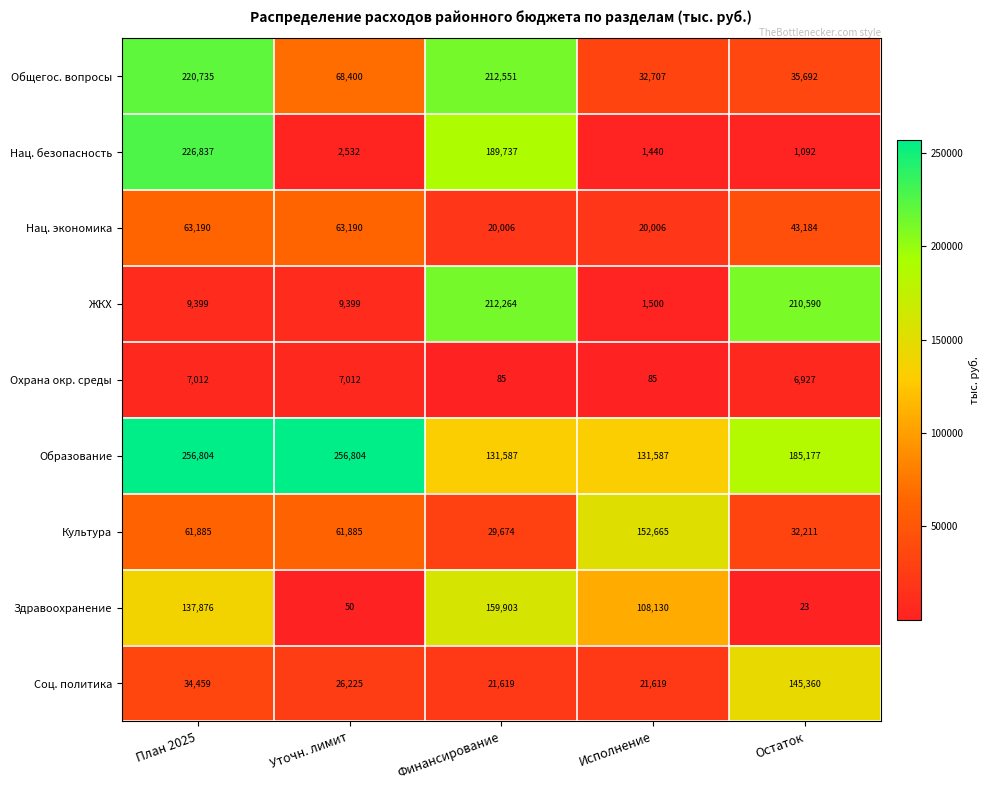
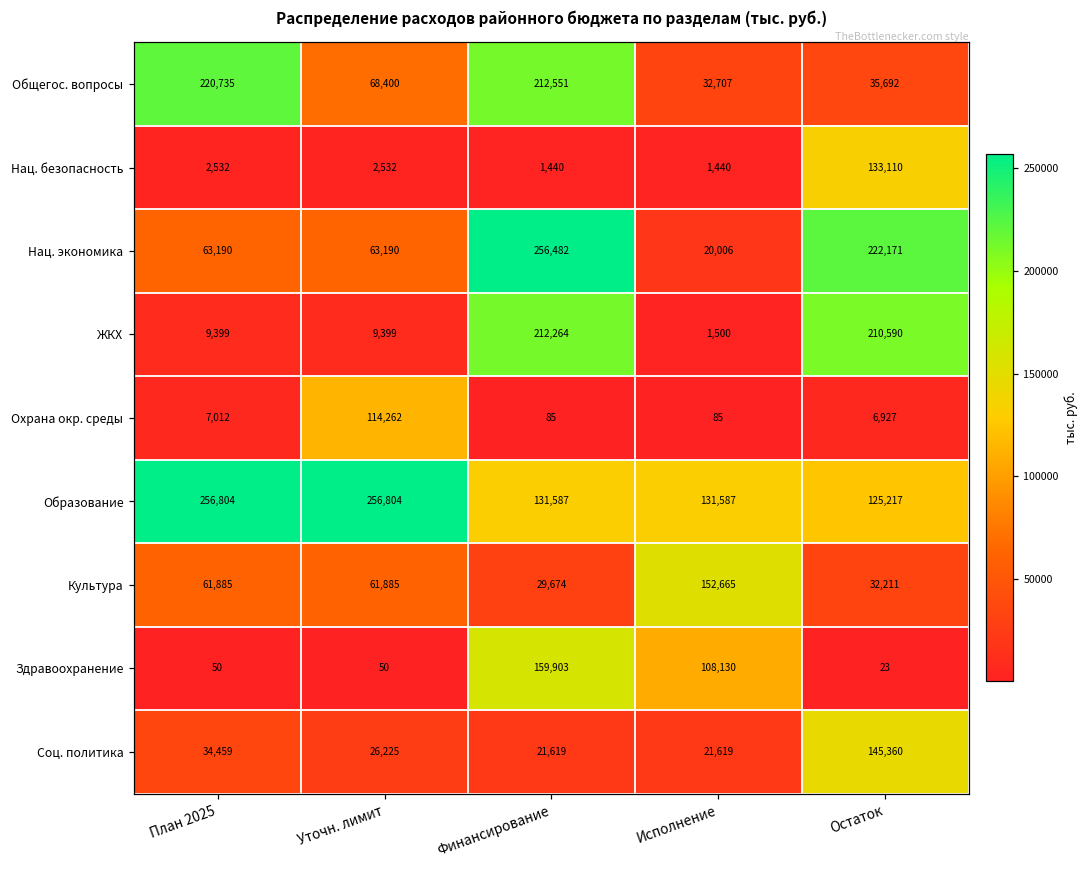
Нац. безопасность, План 2025: 226,837 -> 2,532
Нац. безопасность, Финансирование: 189,737 -> 1,440
Нац. безопасность, Остаток: 1,092 -> 133,110
Нац. экономика, Финансирование: 20,006 -> 256,482
Нац. экономика, Остаток: 43,184 -> 222,171
Охрана окр. среды, Уточн. лимит: 7,012 -> 114,262
Образование, Остаток: 185,177 -> 125,217
Здравоохранение, План 2025: 137,876 -> 50
